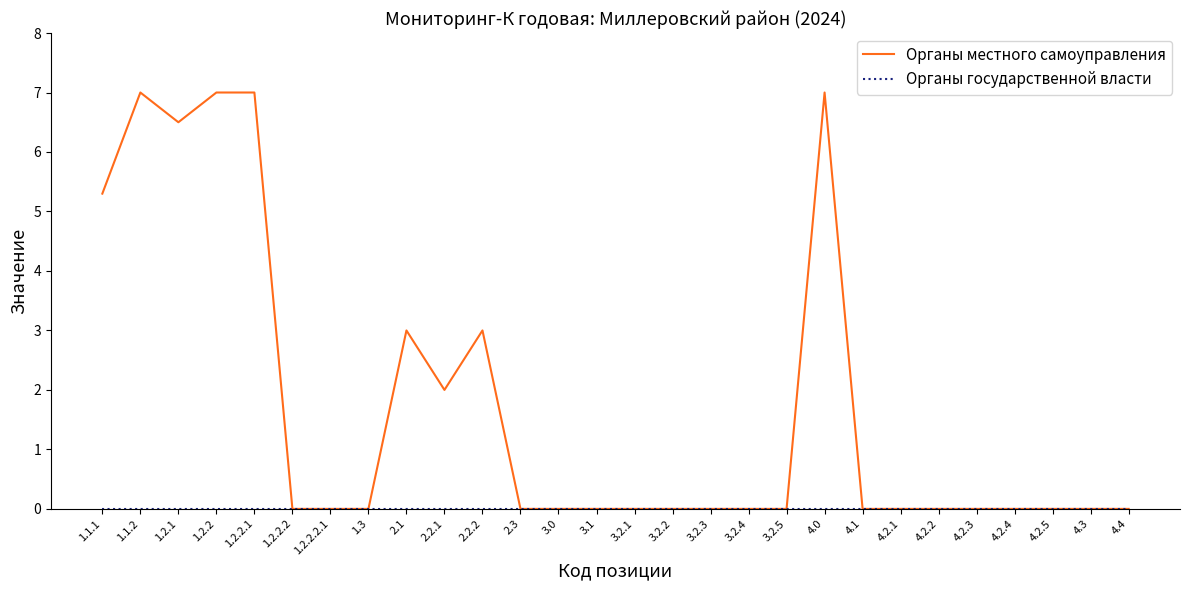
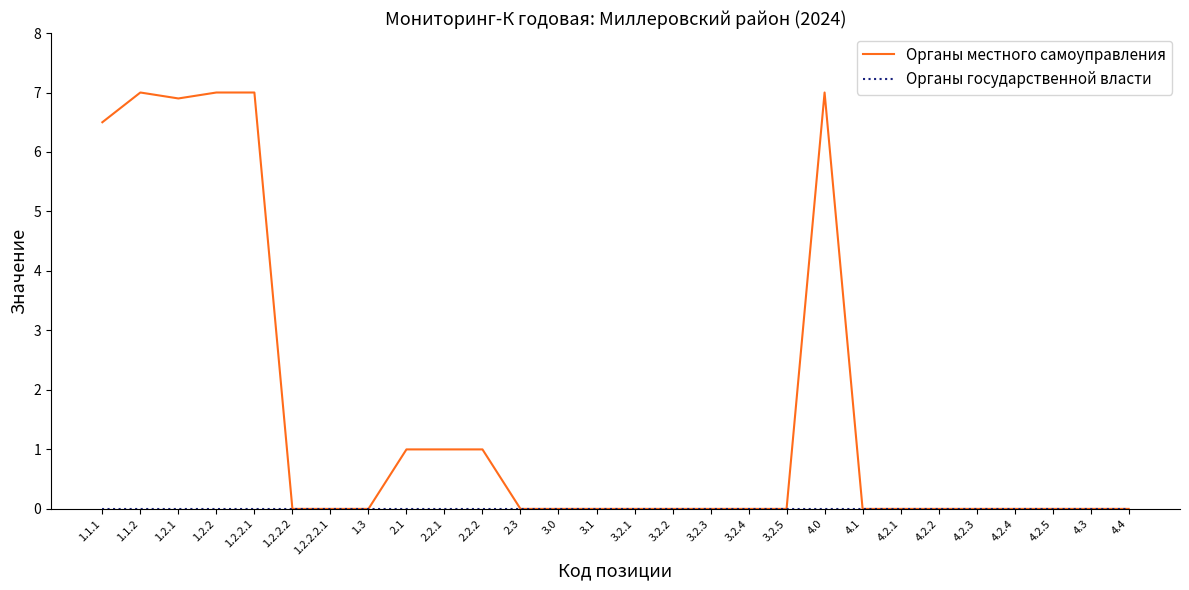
Органы местного самоуправления, 1.1.1: 5.3 -> 6.5
Органы местного самоуправления, 1.2.1: 6.5 -> 6.9
Органы местного самоуправления, 2.1: 3 -> 1
Органы местного самоуправления, 2.2.1: 2 -> 1
Органы местного самоуправления, 2.2.2: 3 -> 1
